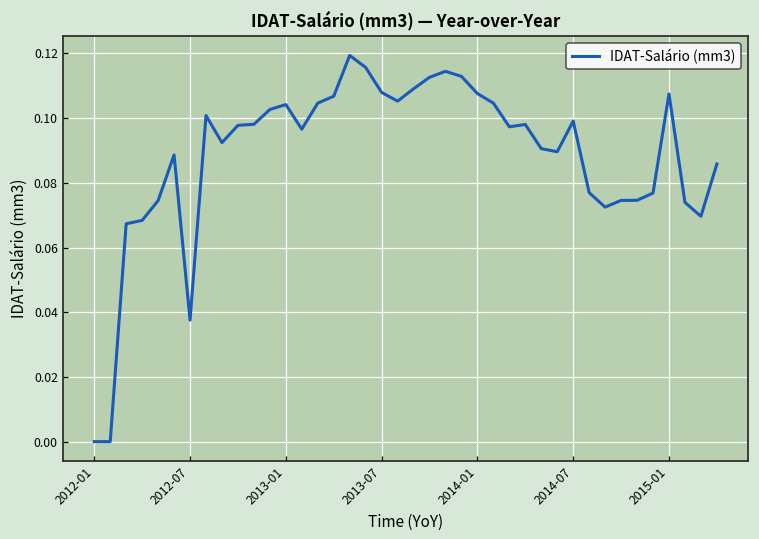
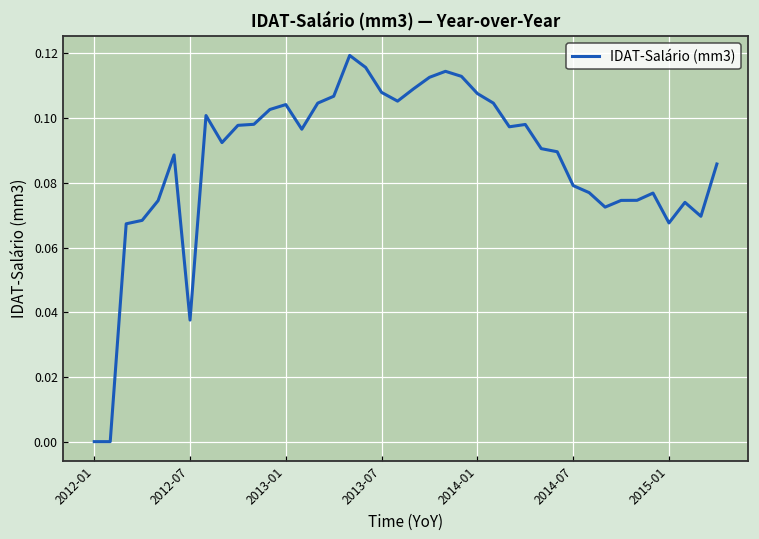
2014-07: 0.099 -> 0.079
2015-01: 0.107 -> 0.068
